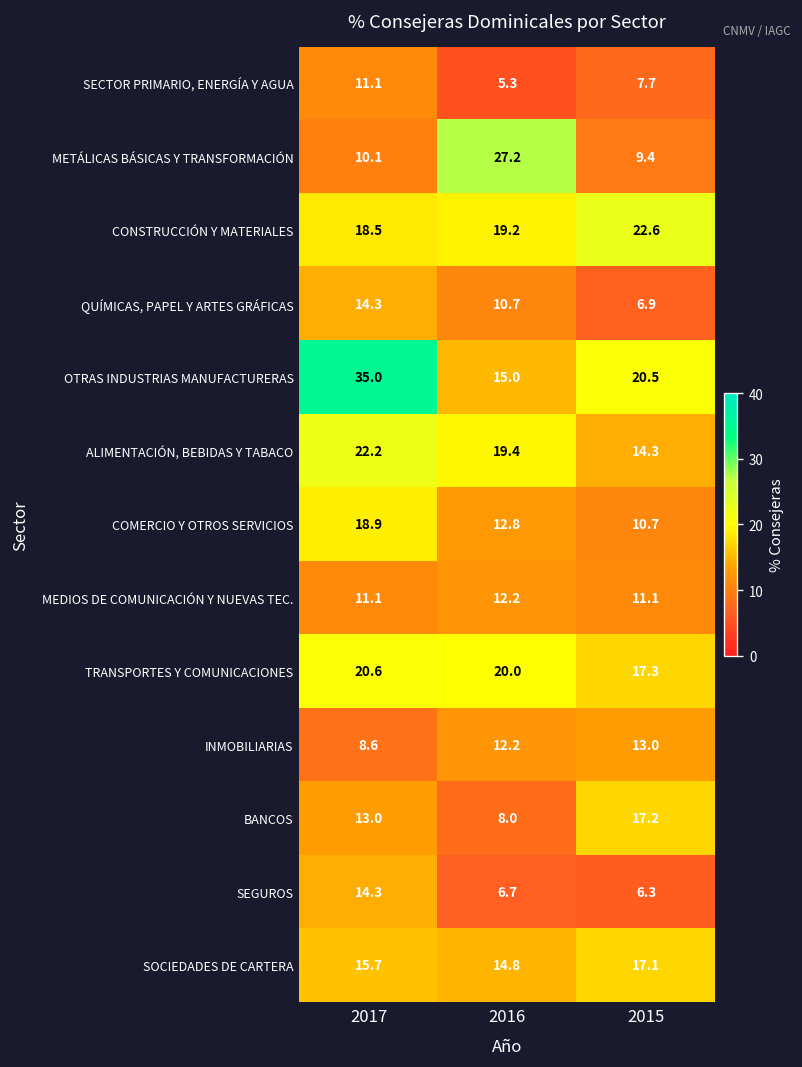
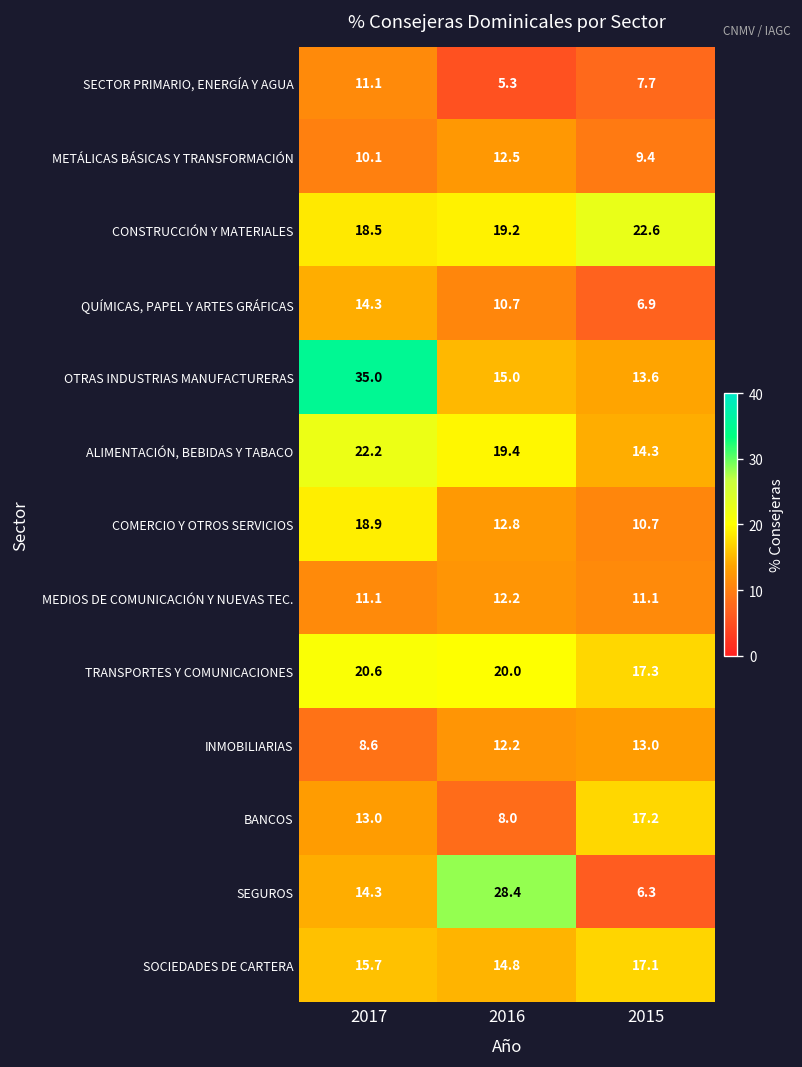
METÁLICAS BÁSICAS Y TRANSFORMACIÓN, 2016: 27.2 -> 12.5
OTRAS INDUSTRIAS MANUFACTURERAS, 2015: 20.5 -> 13.6
SEGUROS, 2016: 6.7 -> 28.4
